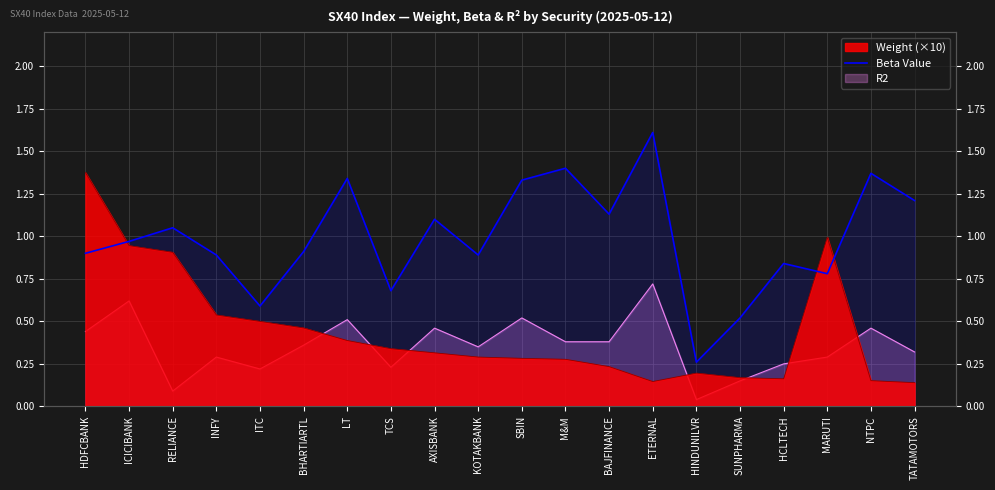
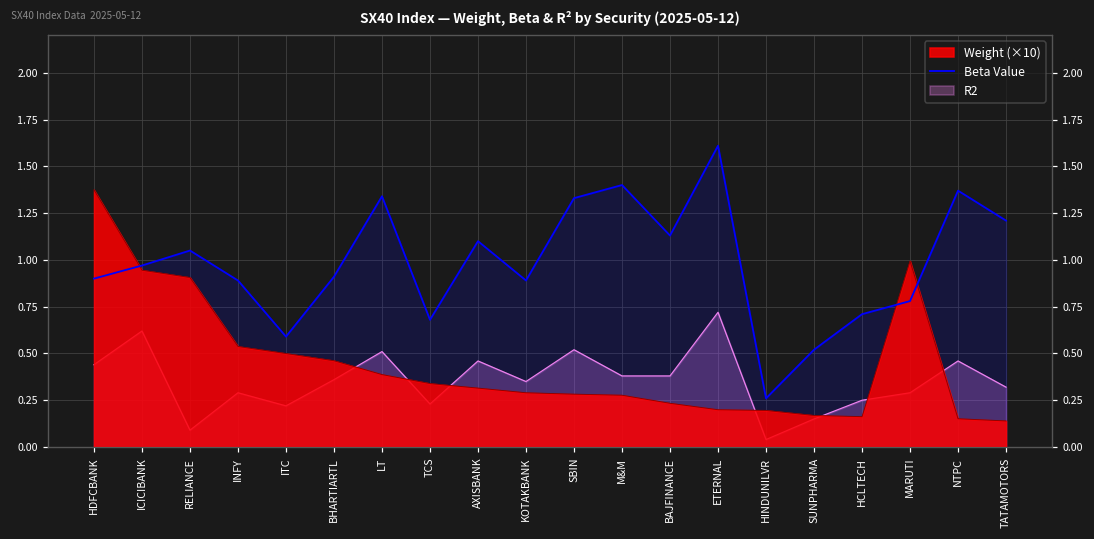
Weight (×10), ETERNAL: 0.15 -> 0.20
Beta Value, HCLTECH: 0.84 -> 0.71
